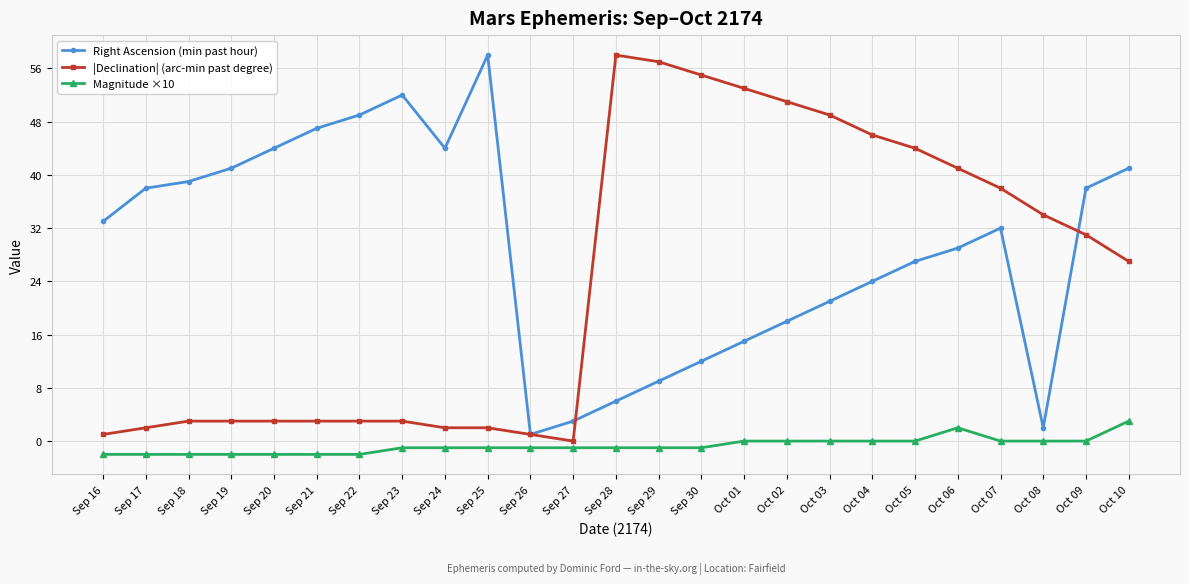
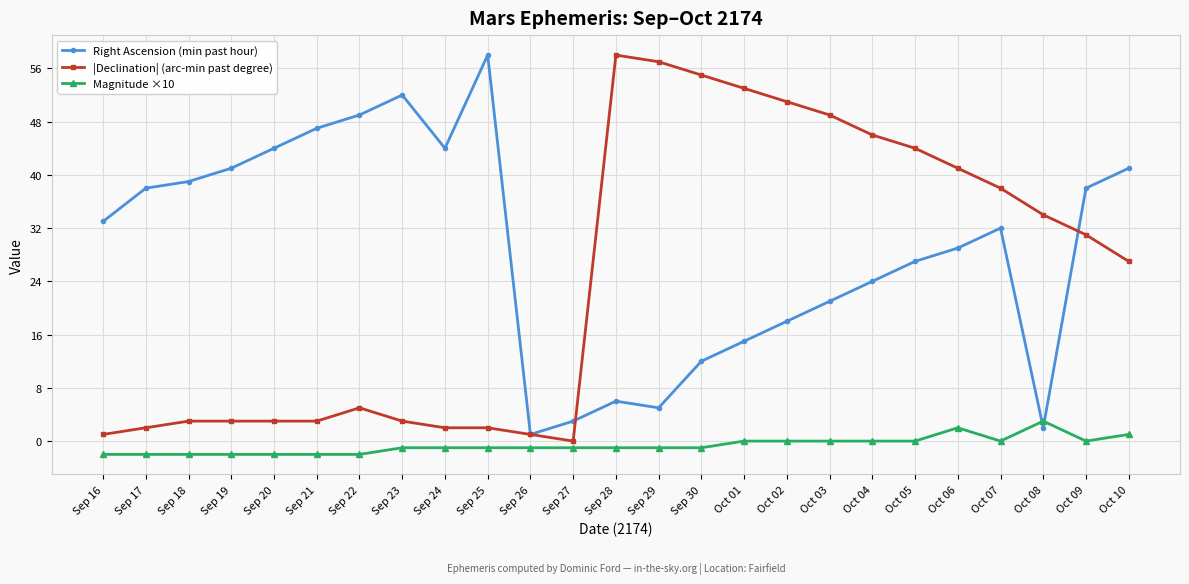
|Declination| (arc-min past degree), Sep 22: 3 -> 5
Right Ascension (min past hour), Sep 29: 9 -> 5
Magnitude ×10, Oct 08: 0 -> 3
Magnitude ×10, Oct 10: 3 -> 1
